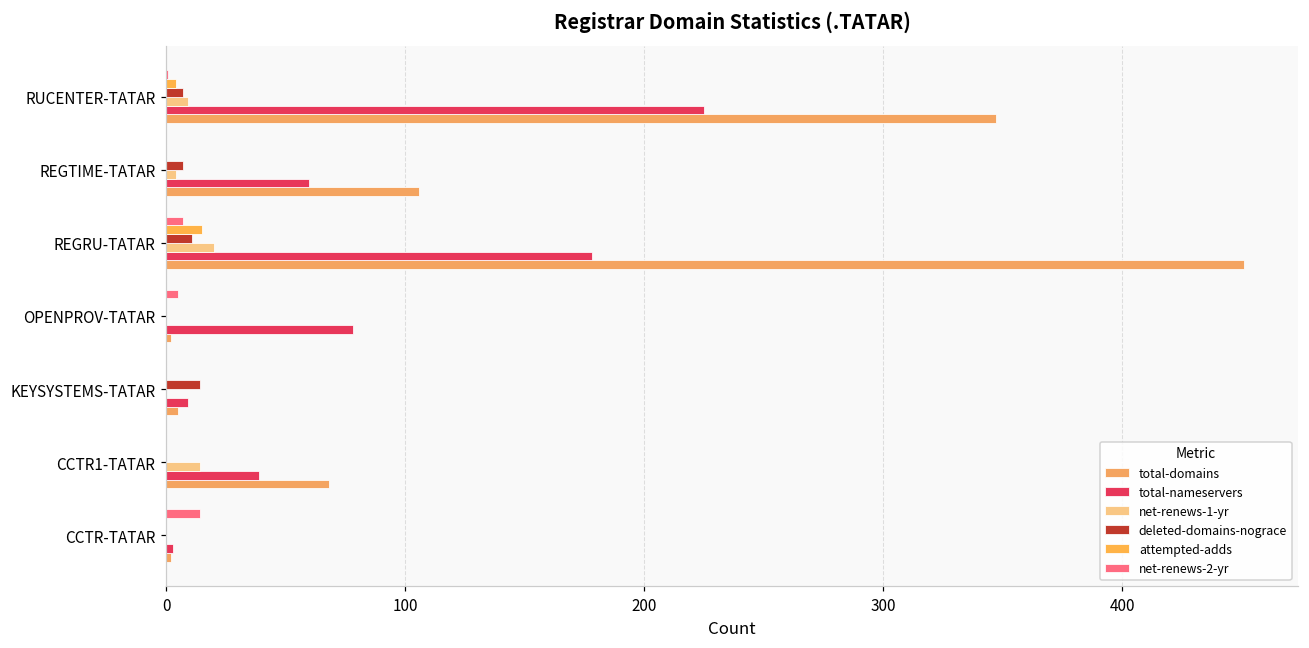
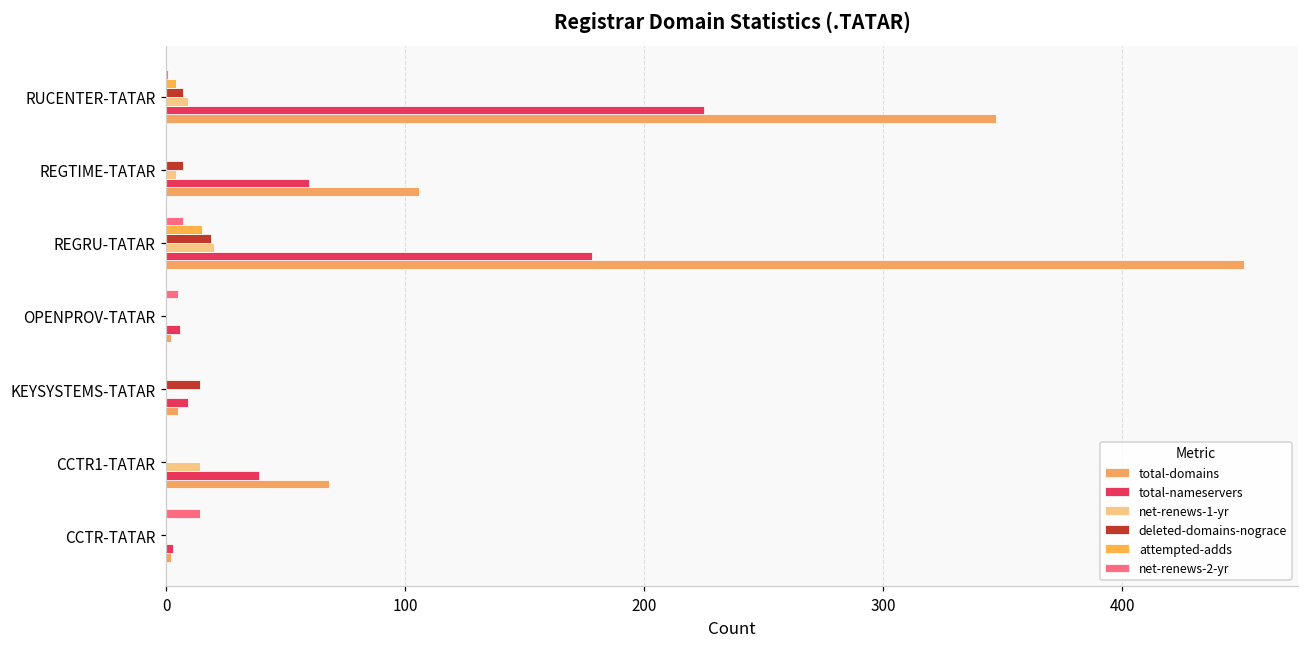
deleted-domains-nograce, REGRU-TATAR: 11 -> 19
total-nameservers, OPENPROV-TATAR: 78 -> 6
